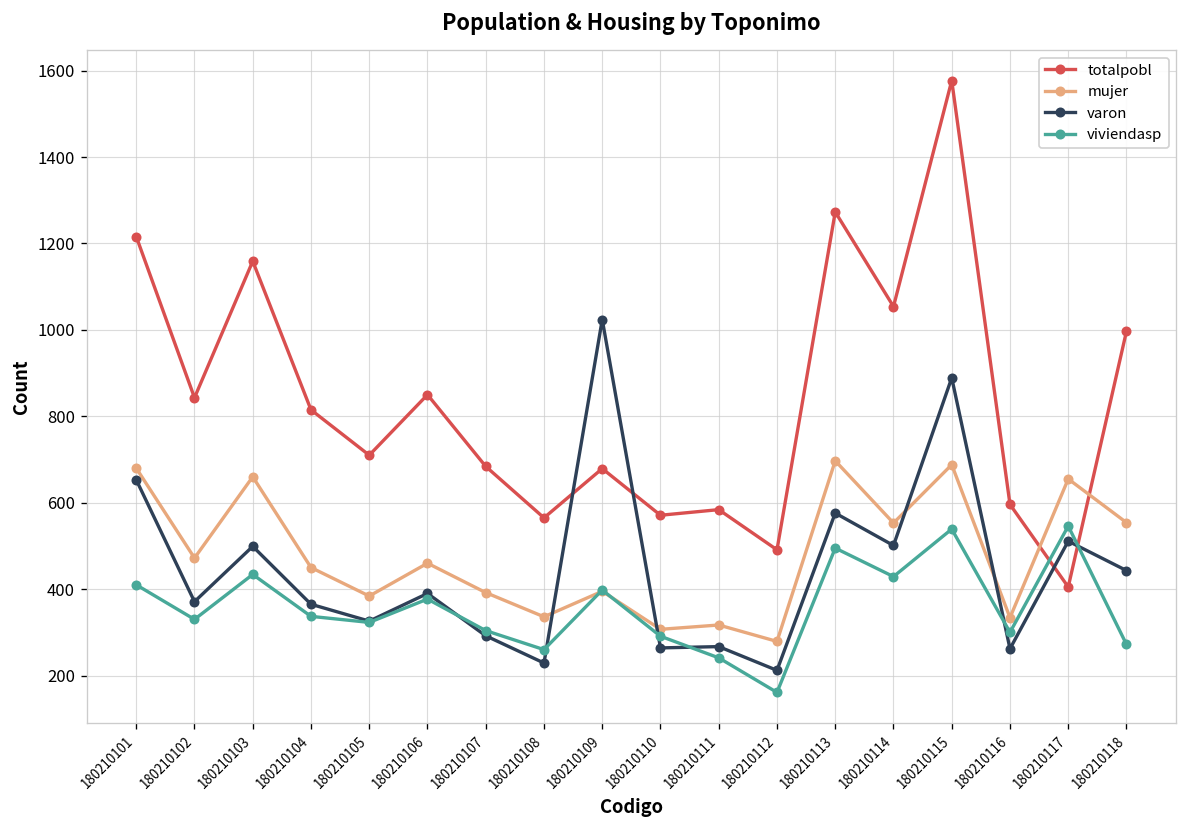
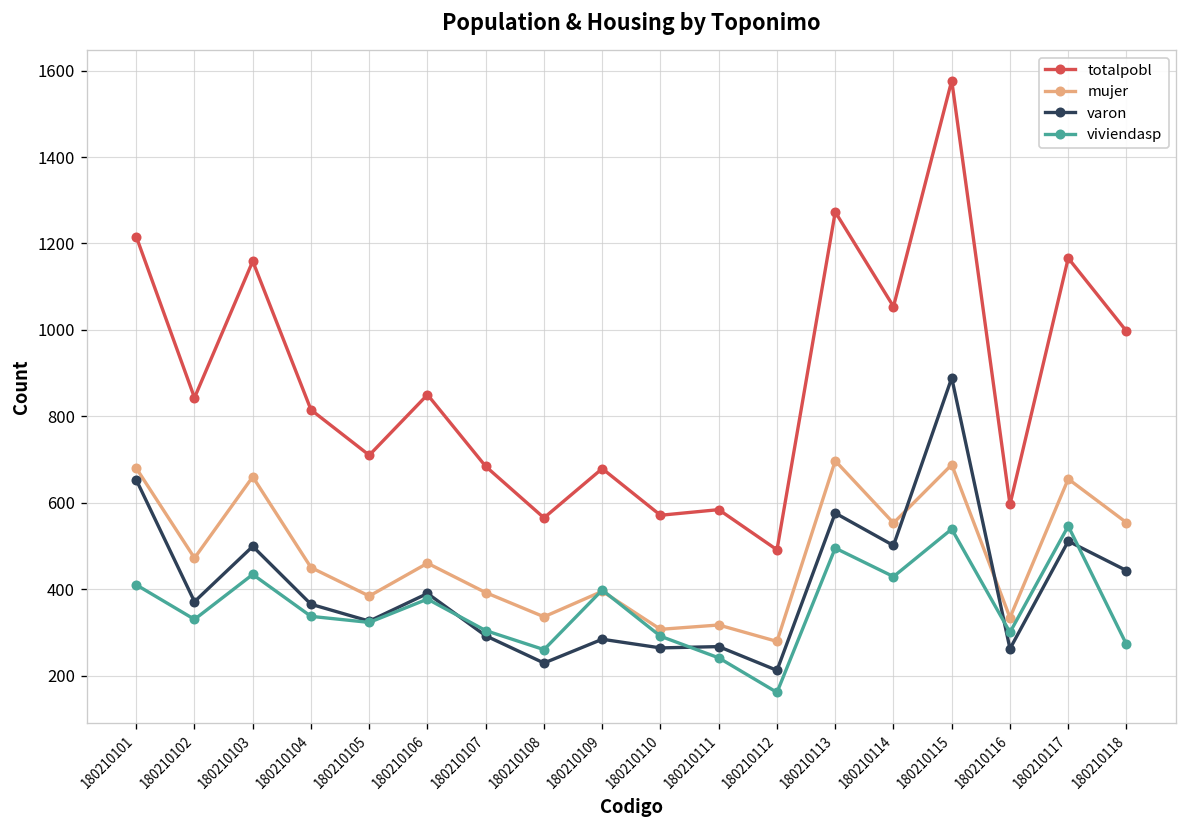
varon, 180210109: 1020 -> 280
totalpobl, 180210117: 410 -> 1170
